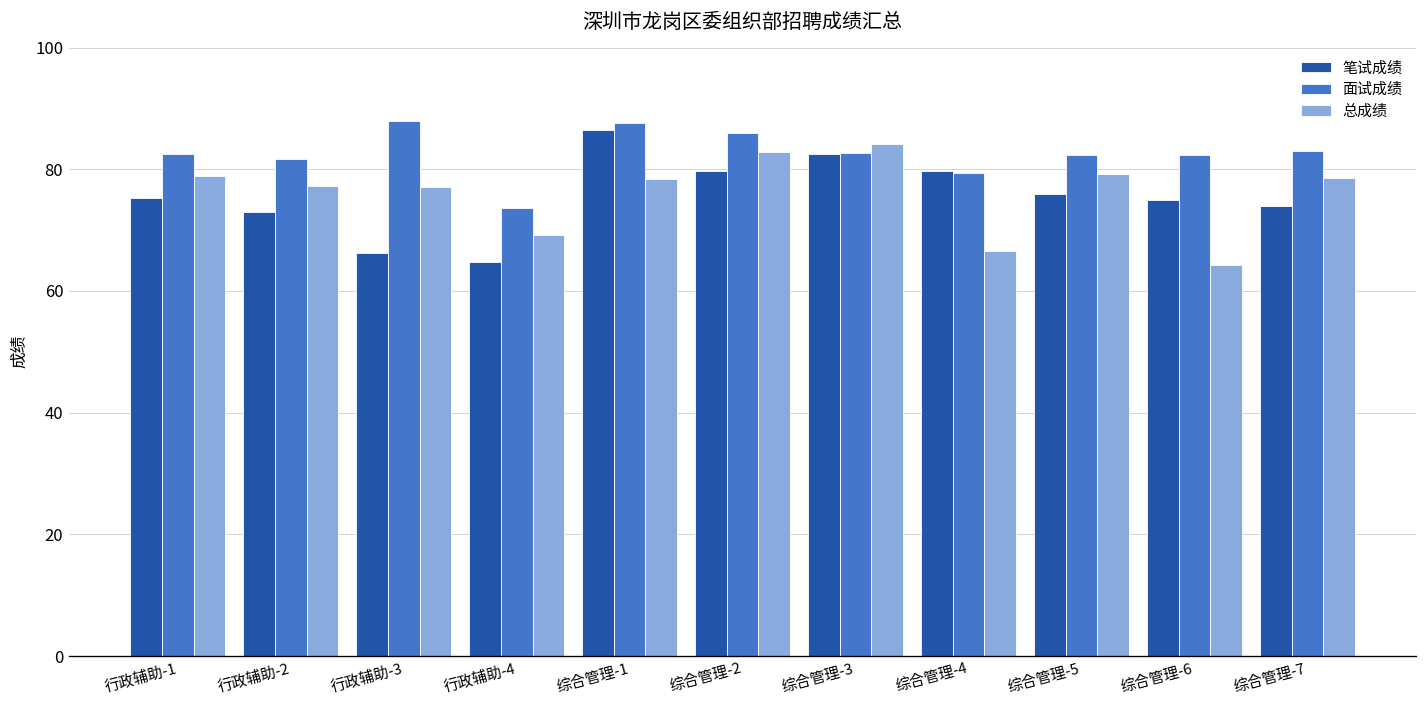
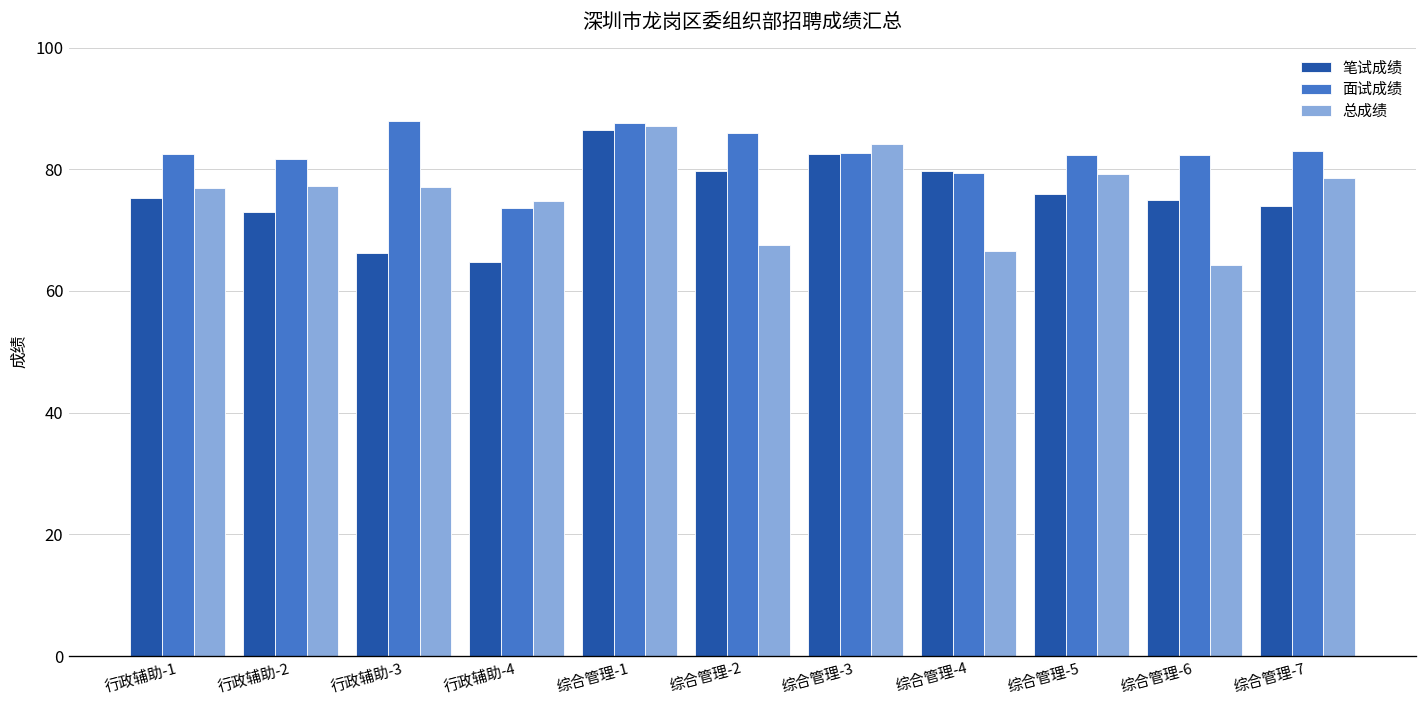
总成绩, 行政辅助-1: 79 -> 77
总成绩, 行政辅助-4: 69 -> 75
总成绩, 综合管理-1: 78 -> 87
总成绩, 综合管理-2: 83 -> 68
